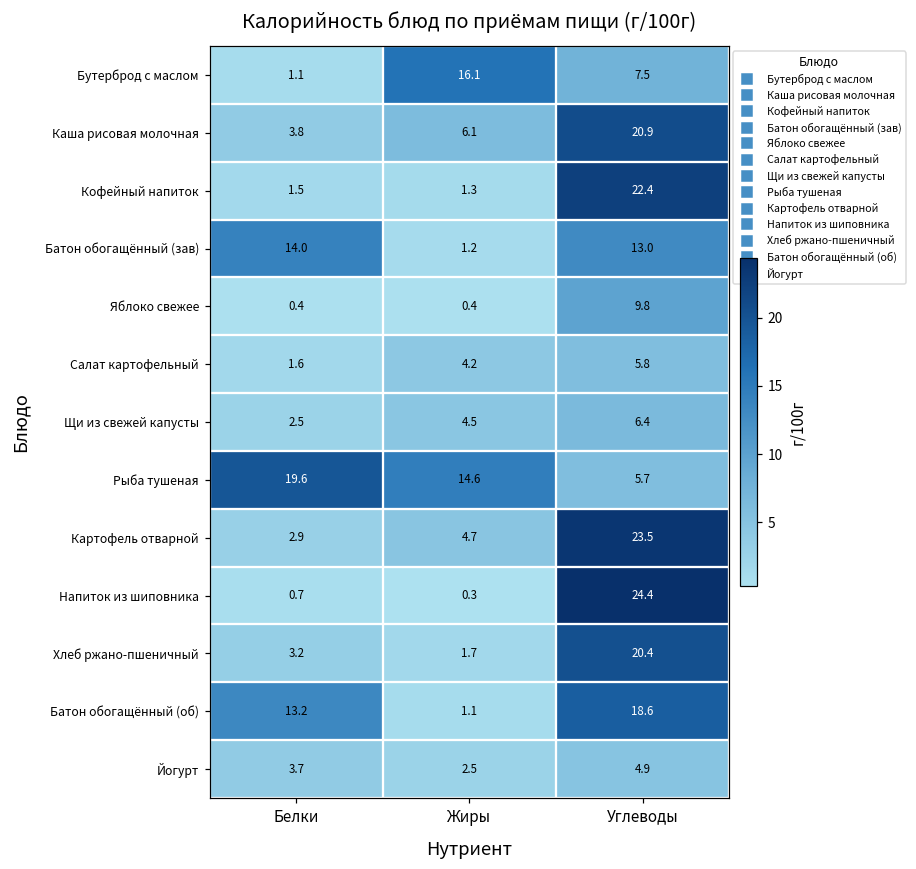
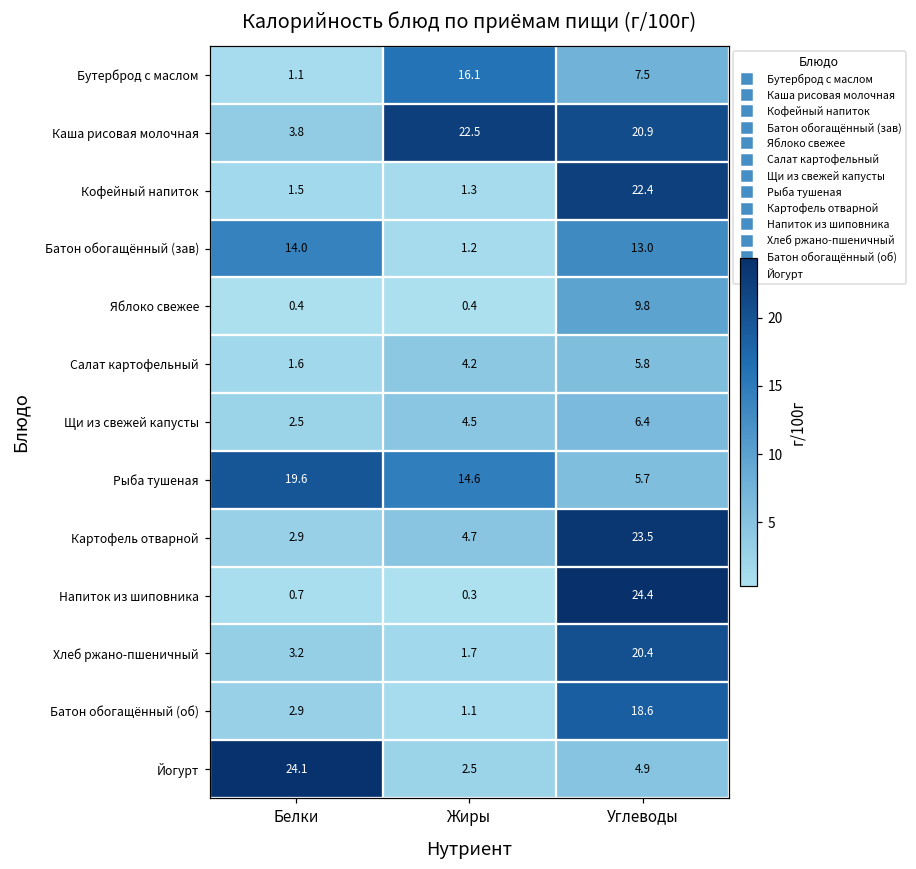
Каша рисовая молочная, Жиры: 6.1 -> 22.5
Батон обогащённый (об), Белки: 13.2 -> 2.9
Йогурт, Белки: 3.7 -> 24.1
